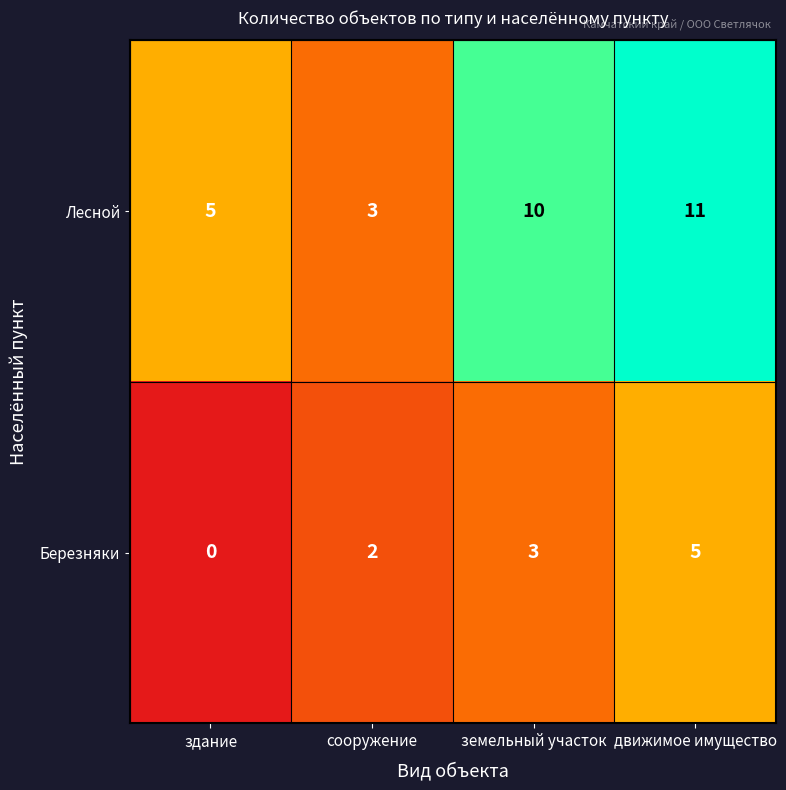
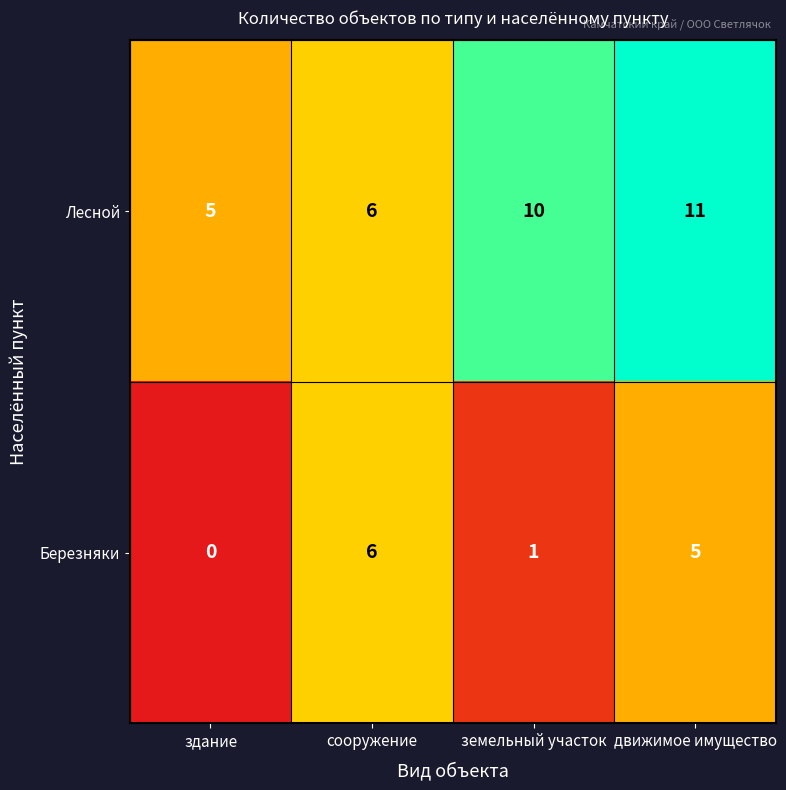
Лесной, сооружение: 3 -> 6
Березняки, сооружение: 2 -> 6
Березняки, земельный участок: 3 -> 1
